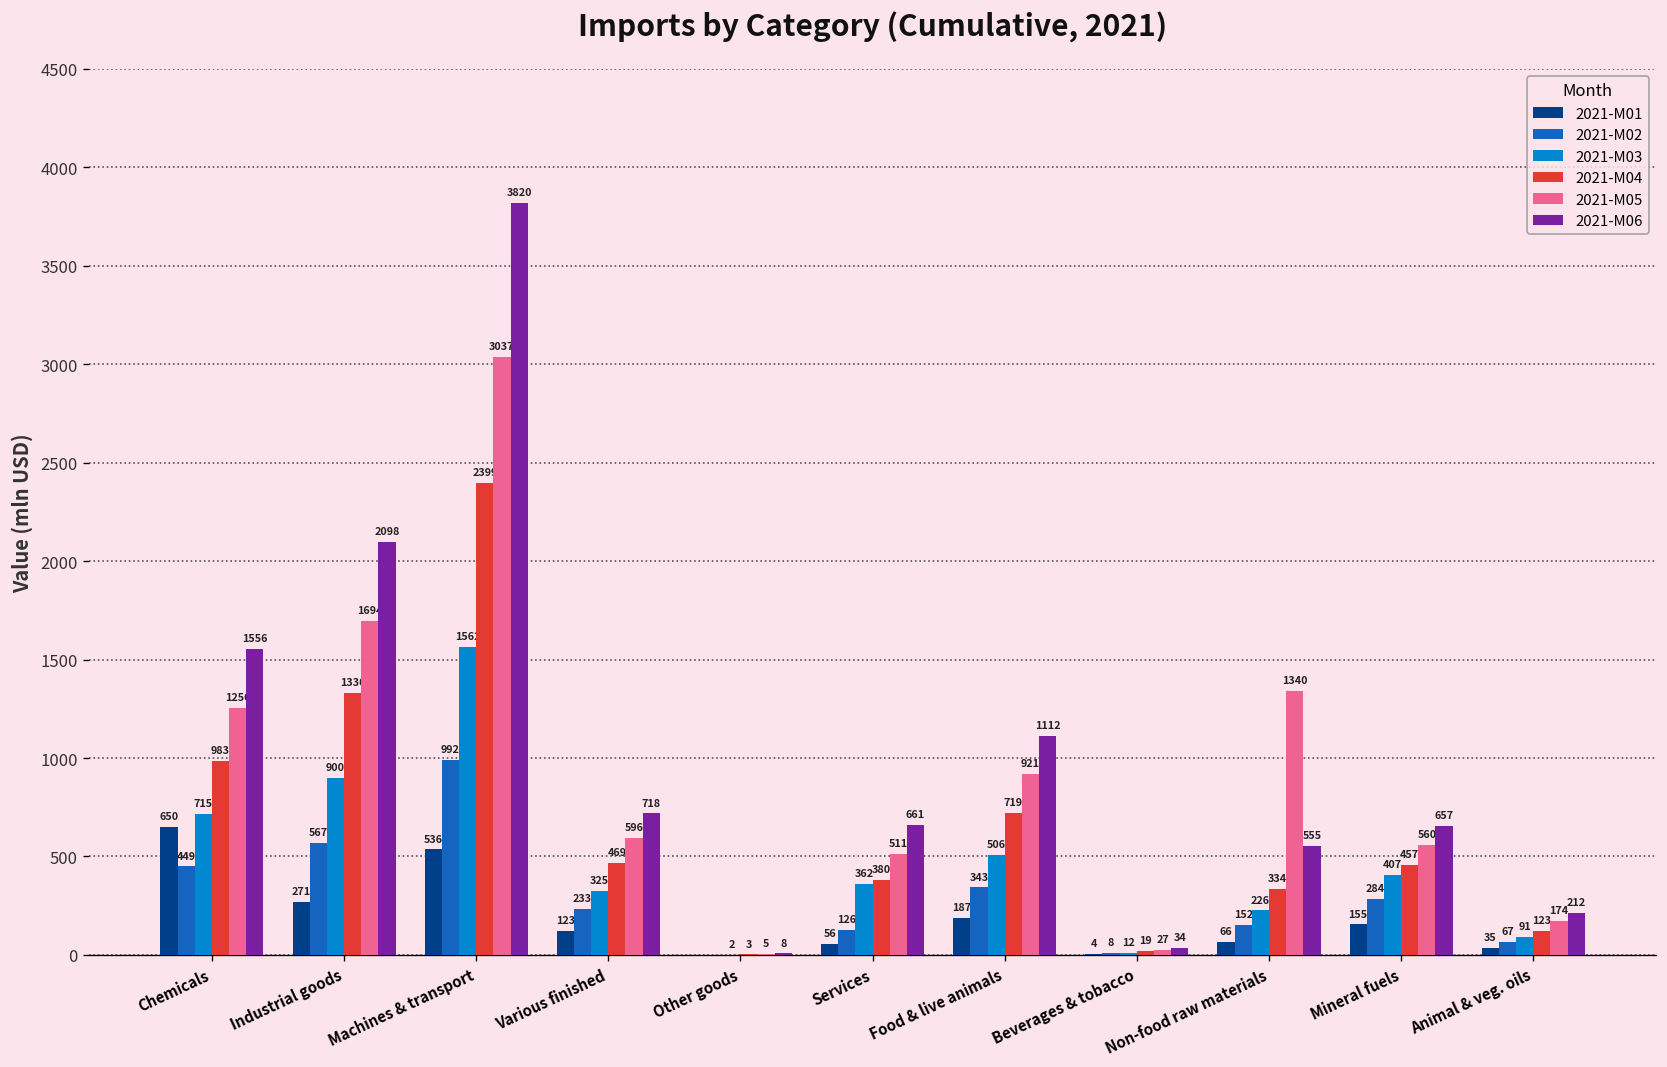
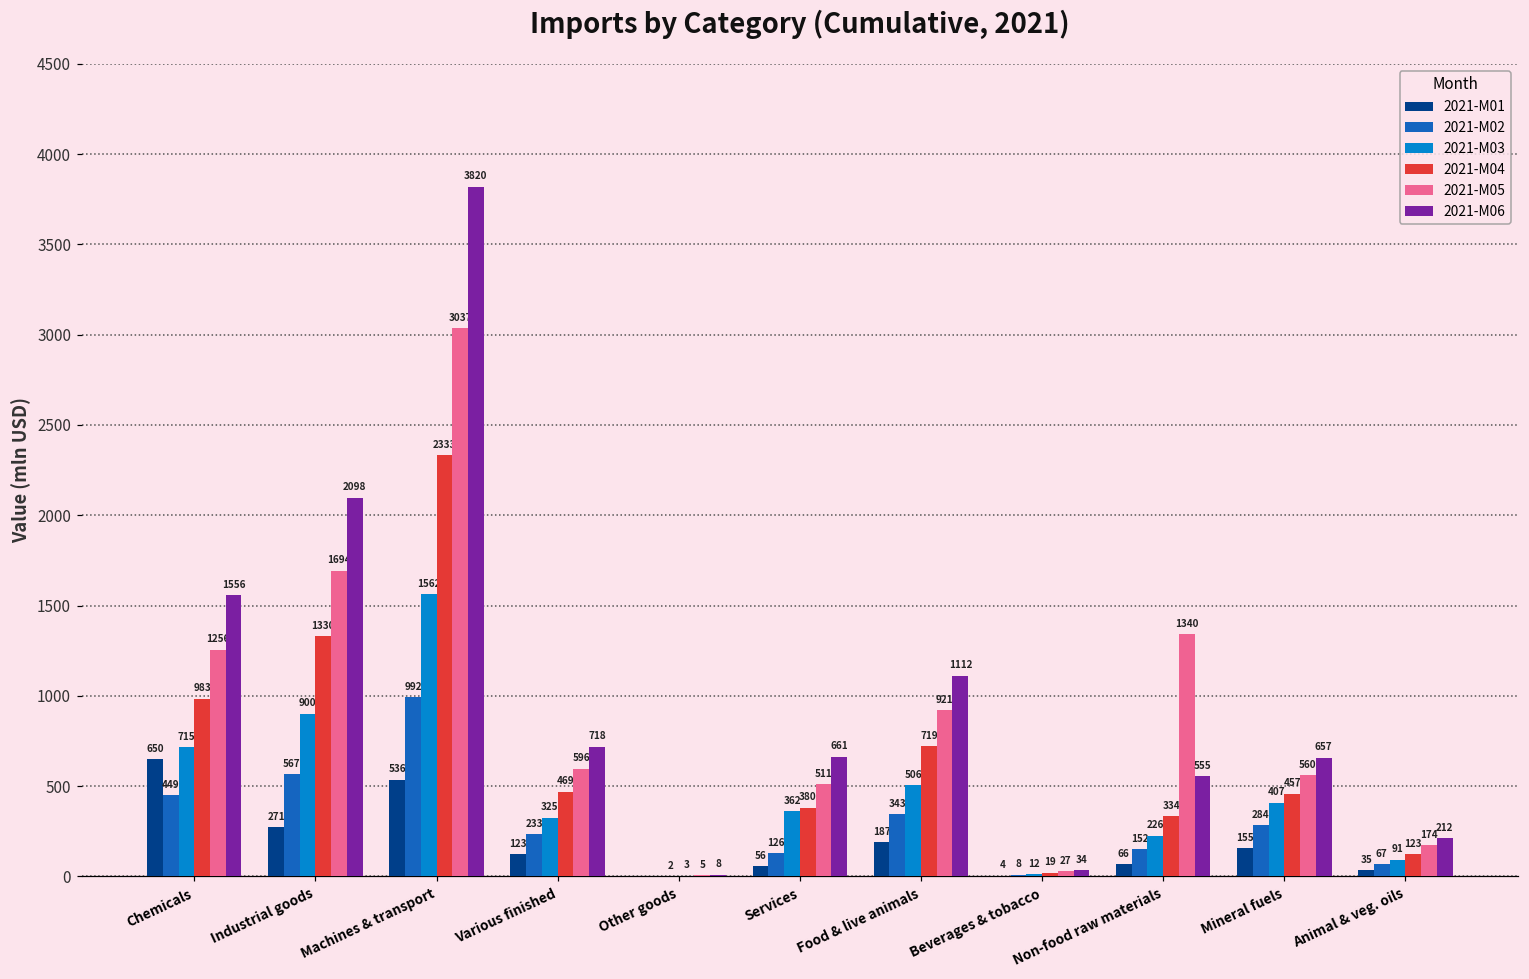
2021-M04, Machines & transport: 2399 -> 2333
